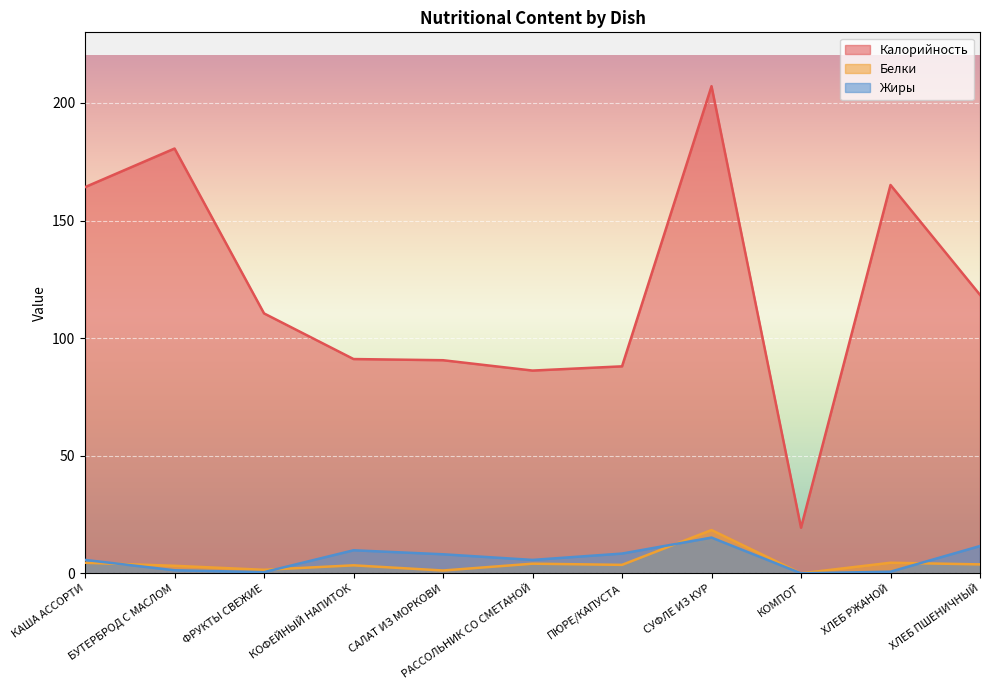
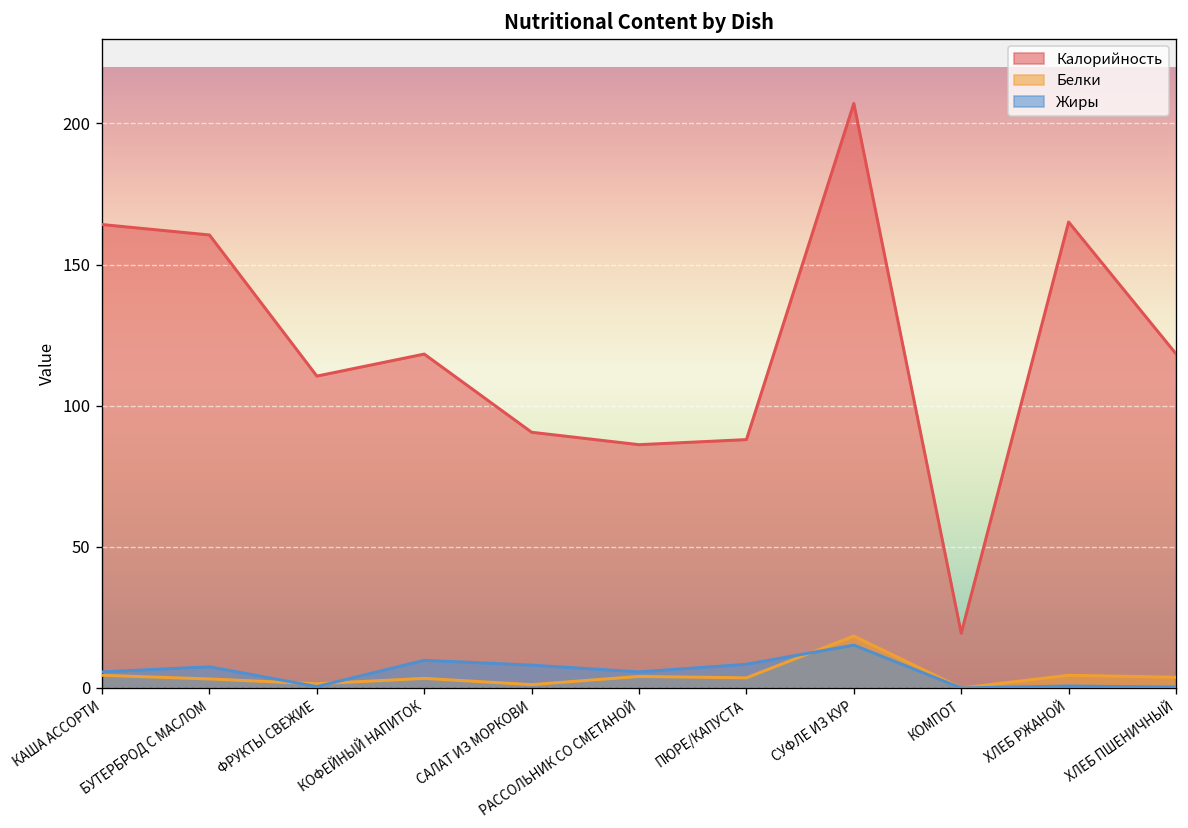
Калорийность, БУТЕРБРОД С МАСЛОМ: 181 -> 161
Жиры, БУТЕРБРОД С МАСЛОМ: 1 -> 8
Калорийность, КОФЕЙНЫЙ НАПИТОК: 91 -> 118
Жиры, ХЛЕБ ПШЕНИЧНЫЙ: 12 -> 0
